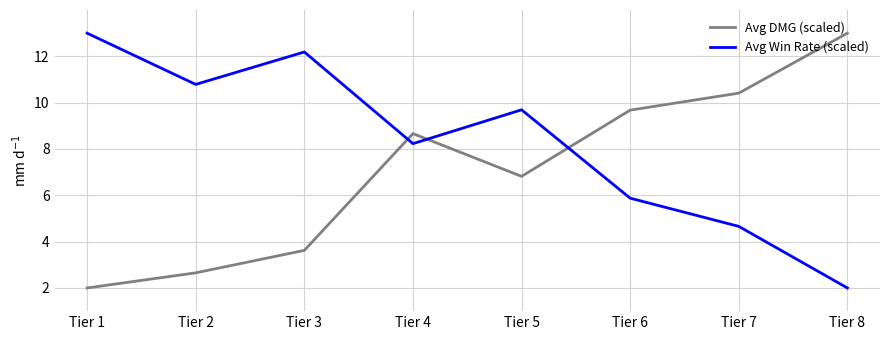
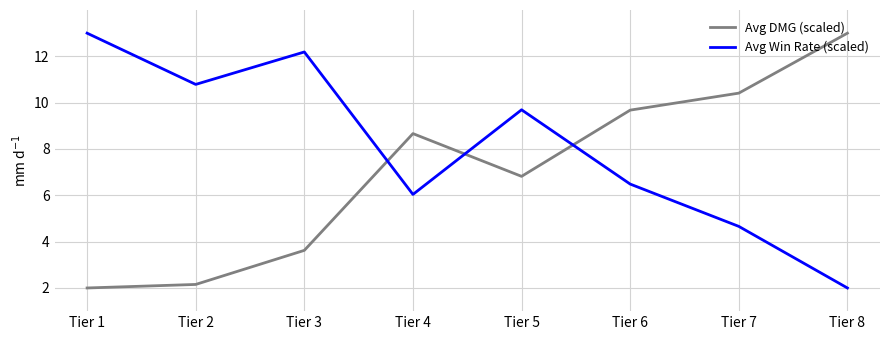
Avg DMG (scaled), Tier 2: 2.7 -> 2.2
Avg Win Rate (scaled), Tier 4: 8.2 -> 6.0
Avg Win Rate (scaled), Tier 6: 5.9 -> 6.5
